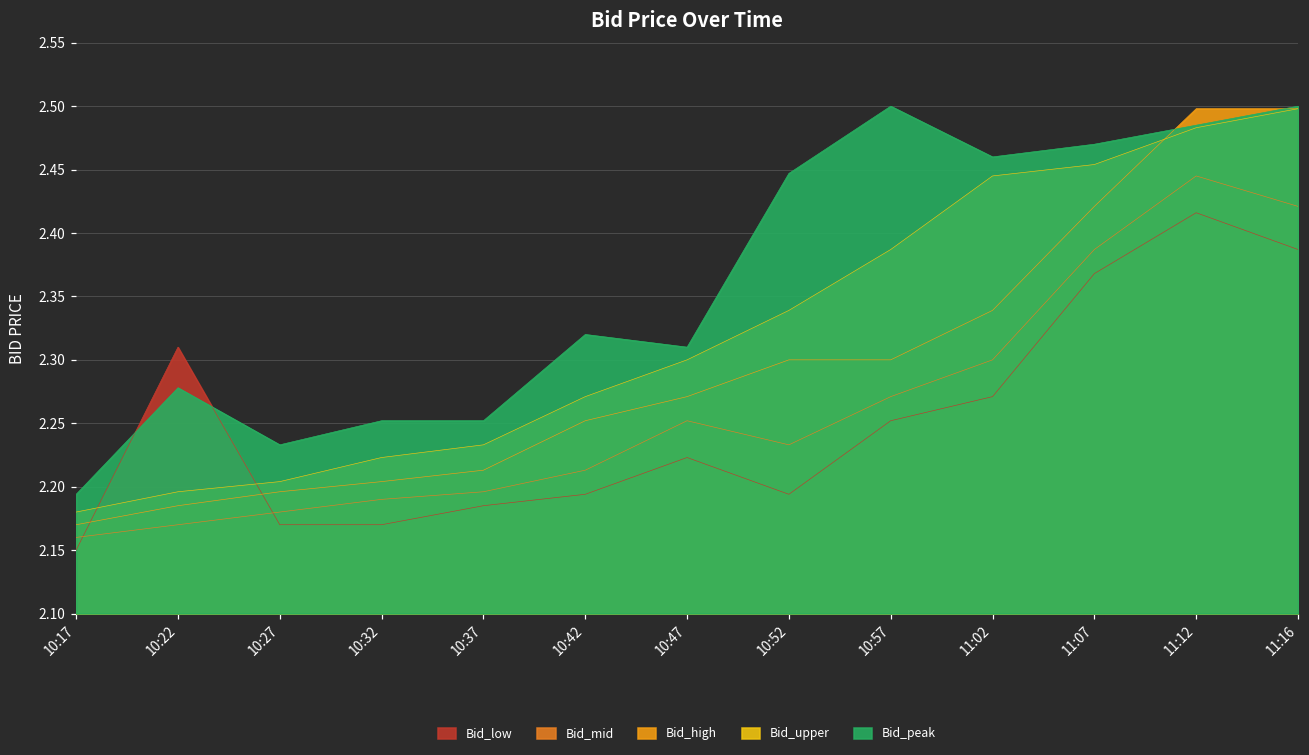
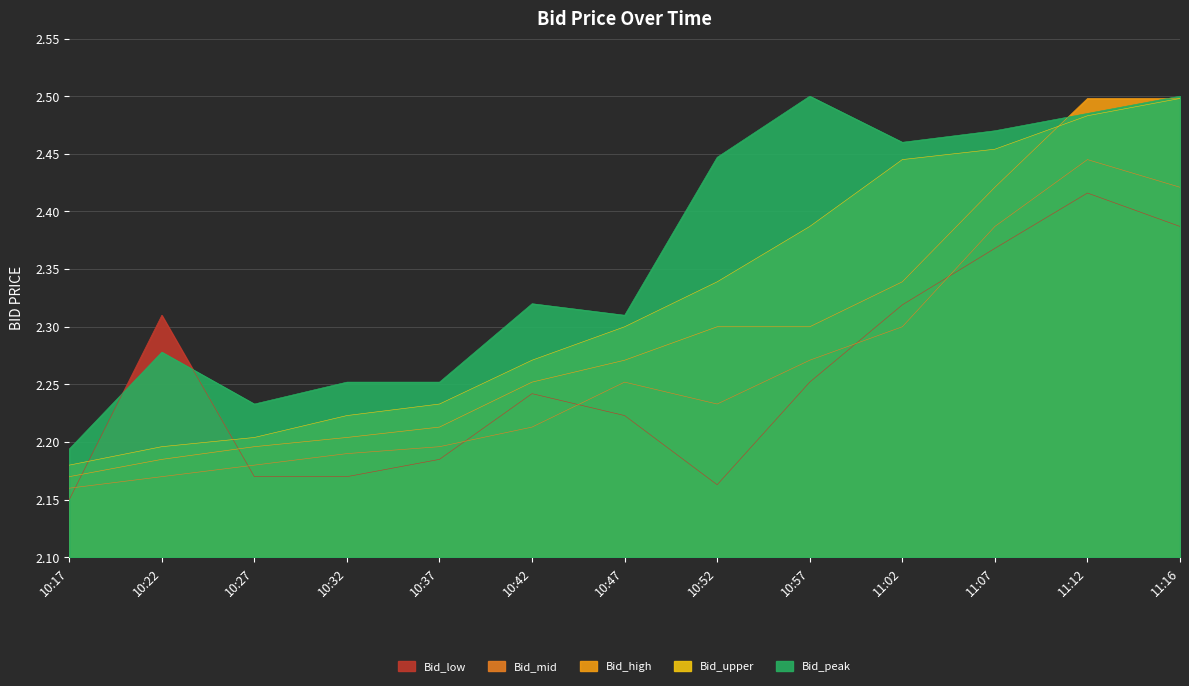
Bid_low, 10:42: 2.194 -> 2.242
Bid_low, 10:52: 2.194 -> 2.163
Bid_low, 11:02: 2.271 -> 2.319
